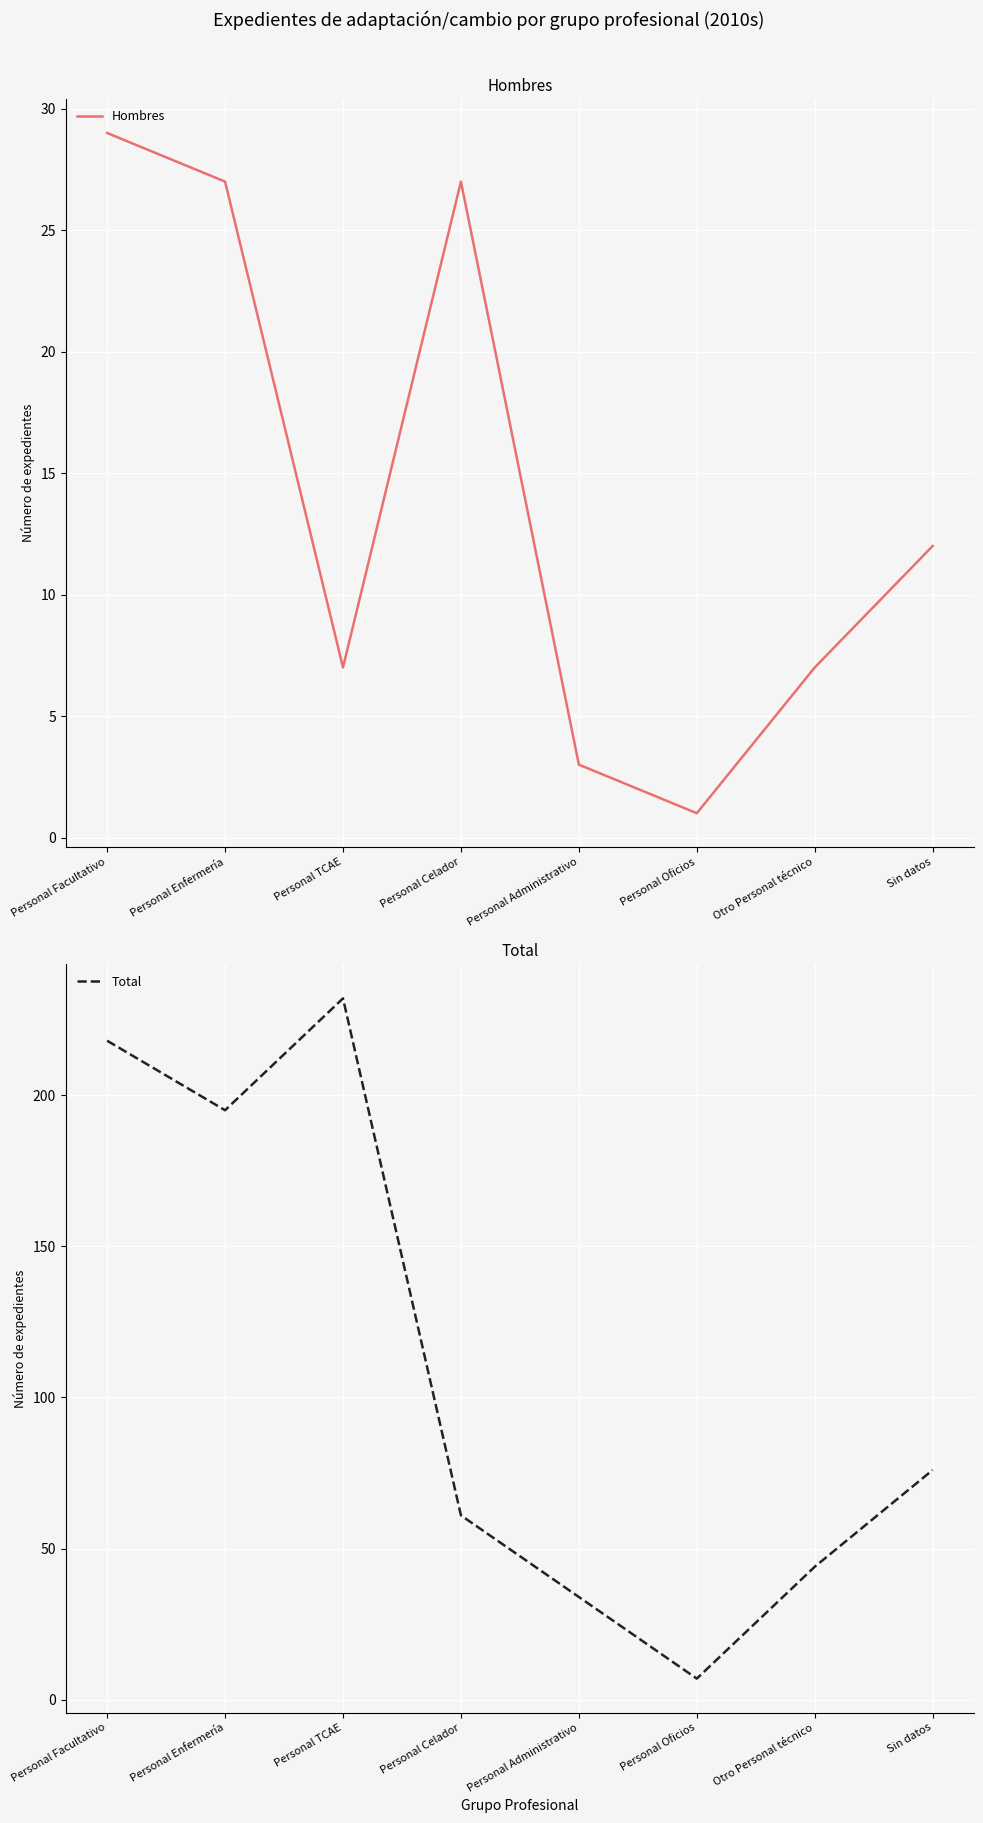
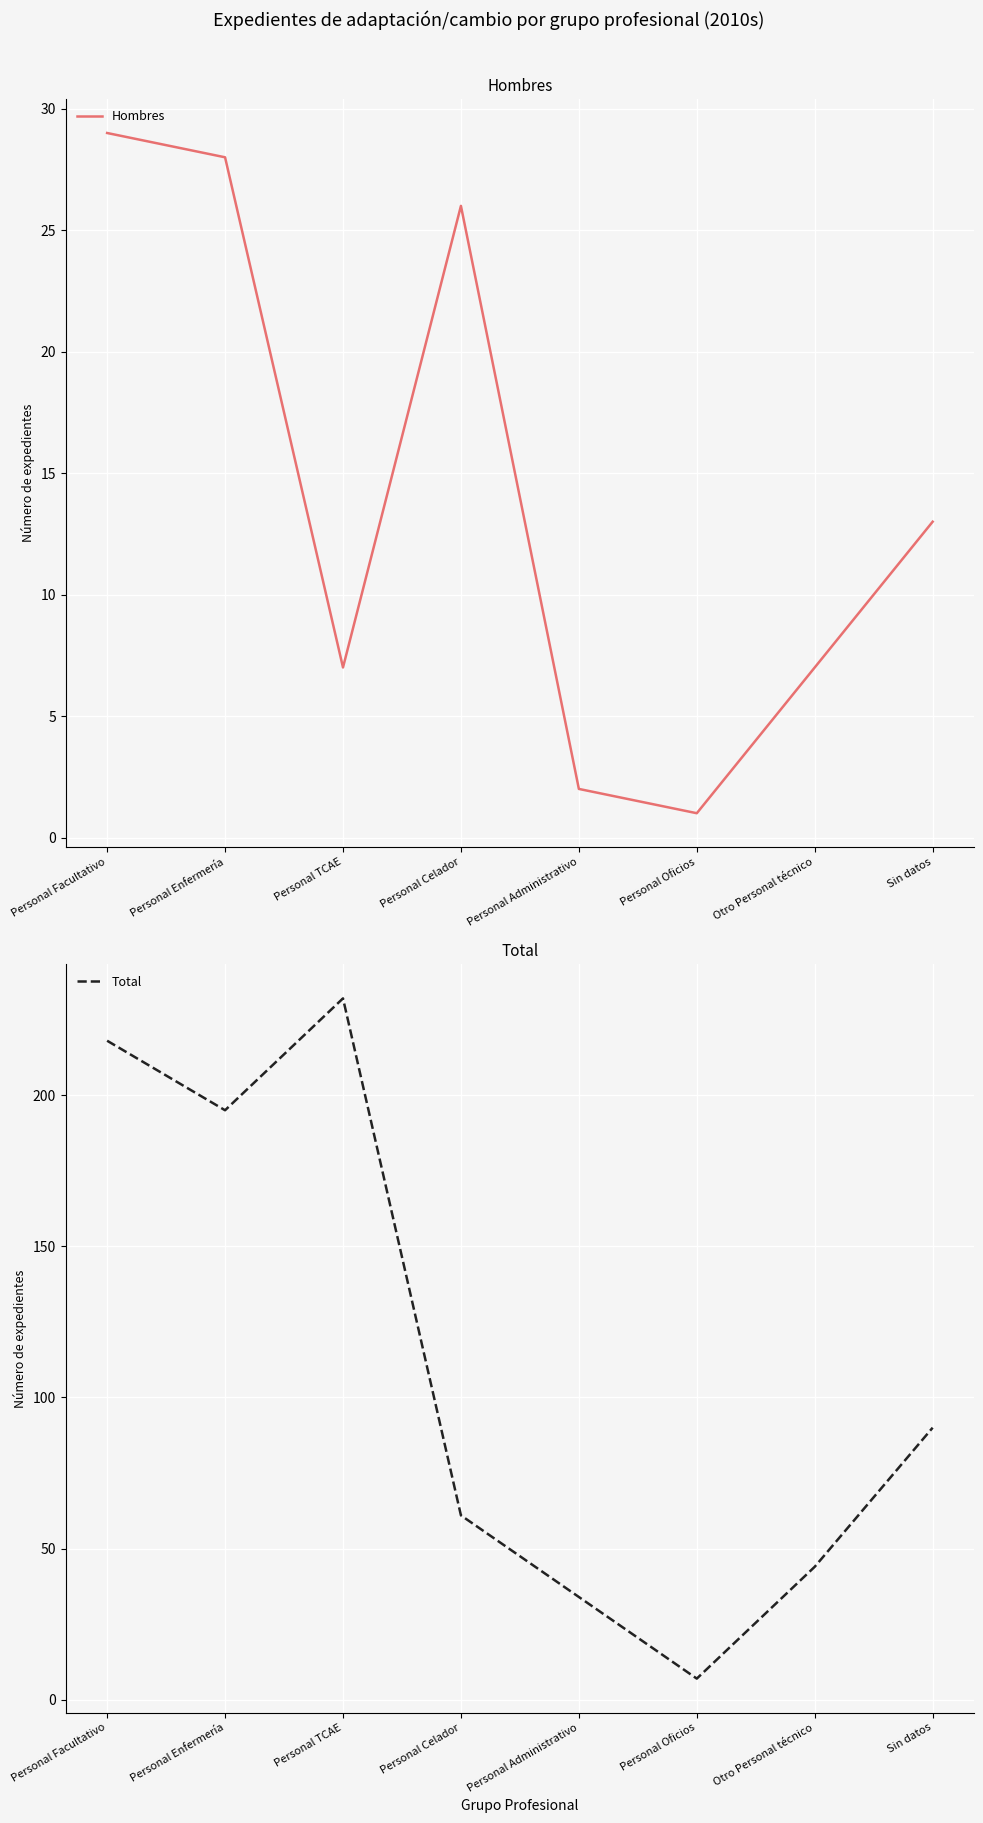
Hombres, Personal Enfermería: 27 -> 28
Hombres, Personal Celador: 27 -> 26
Hombres, Personal Administrativo: 3 -> 2
Hombres, Sin datos: 12 -> 13
Total, Sin datos: 76 -> 90
